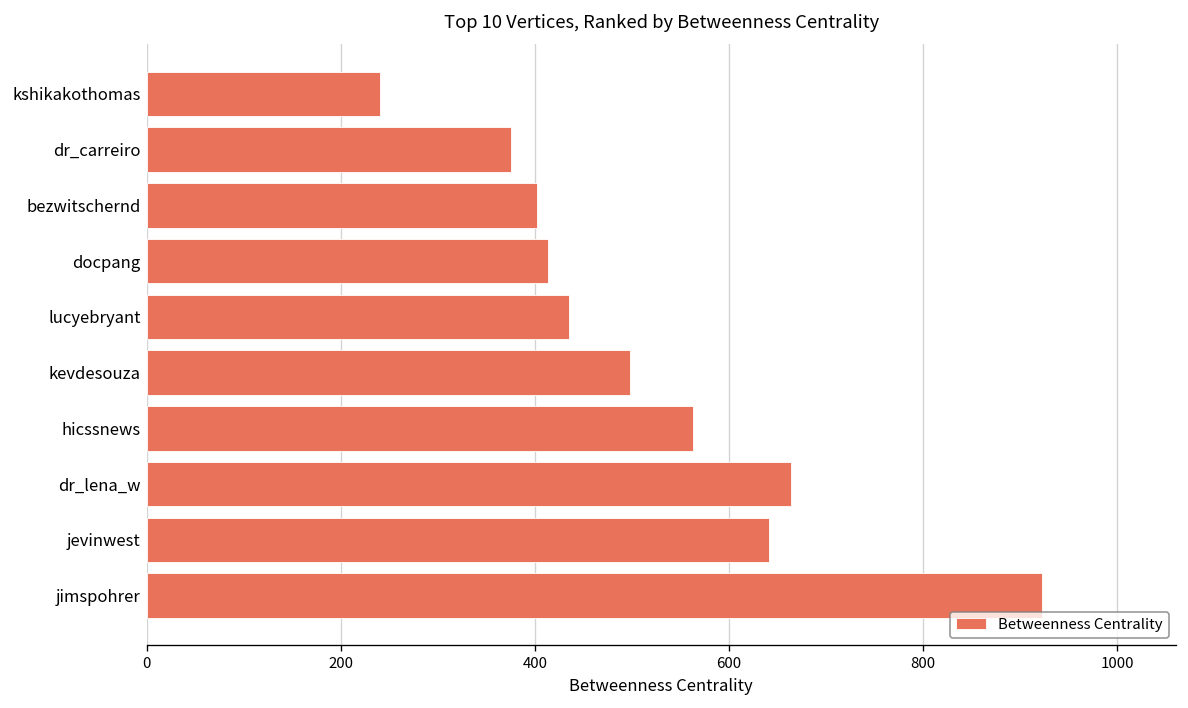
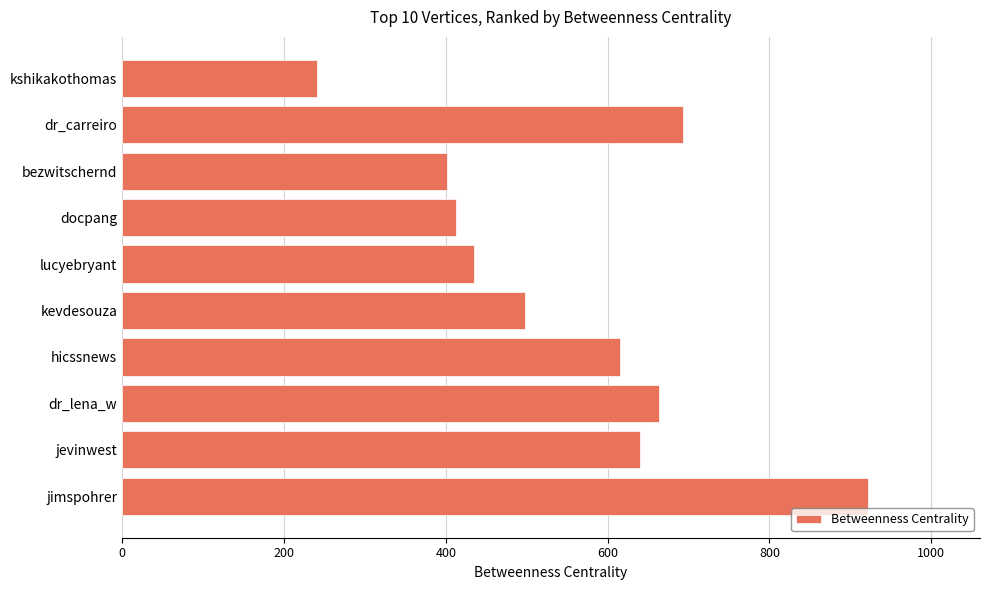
dr_carreiro: 380 -> 690
hicssnews: 560 -> 620
